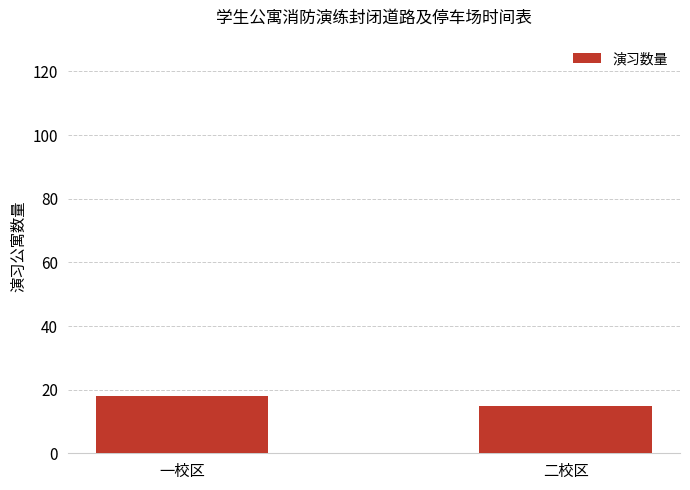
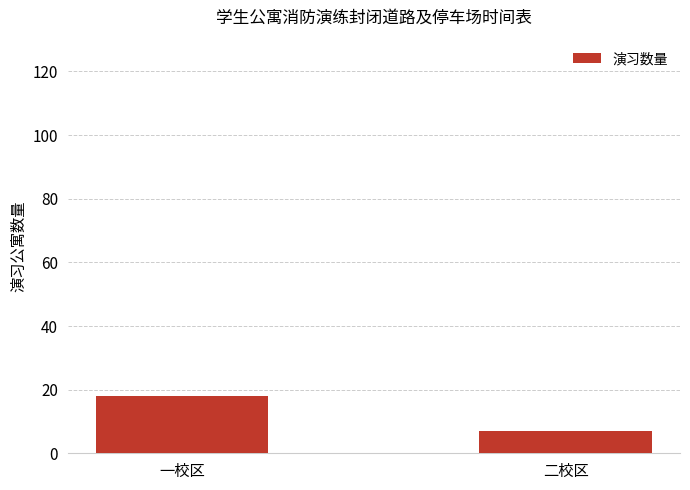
二校区: 15 -> 7
